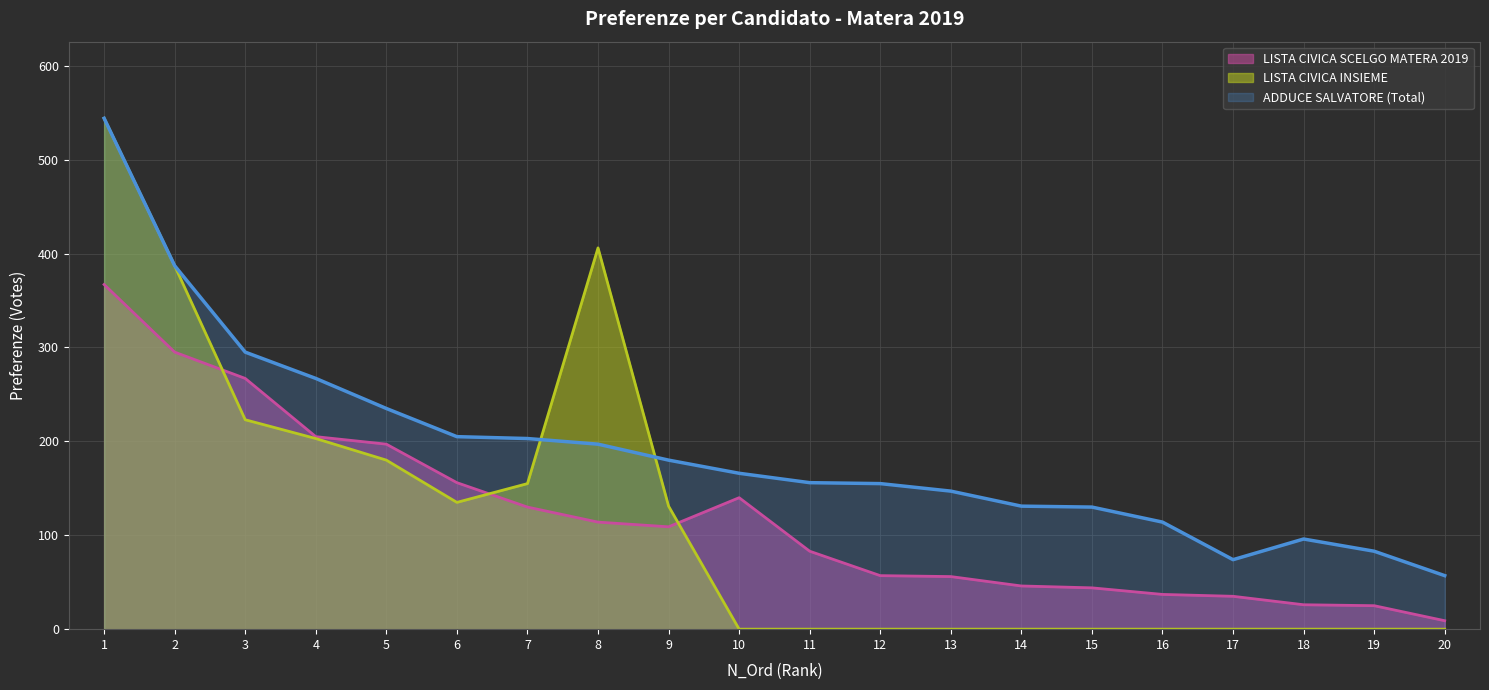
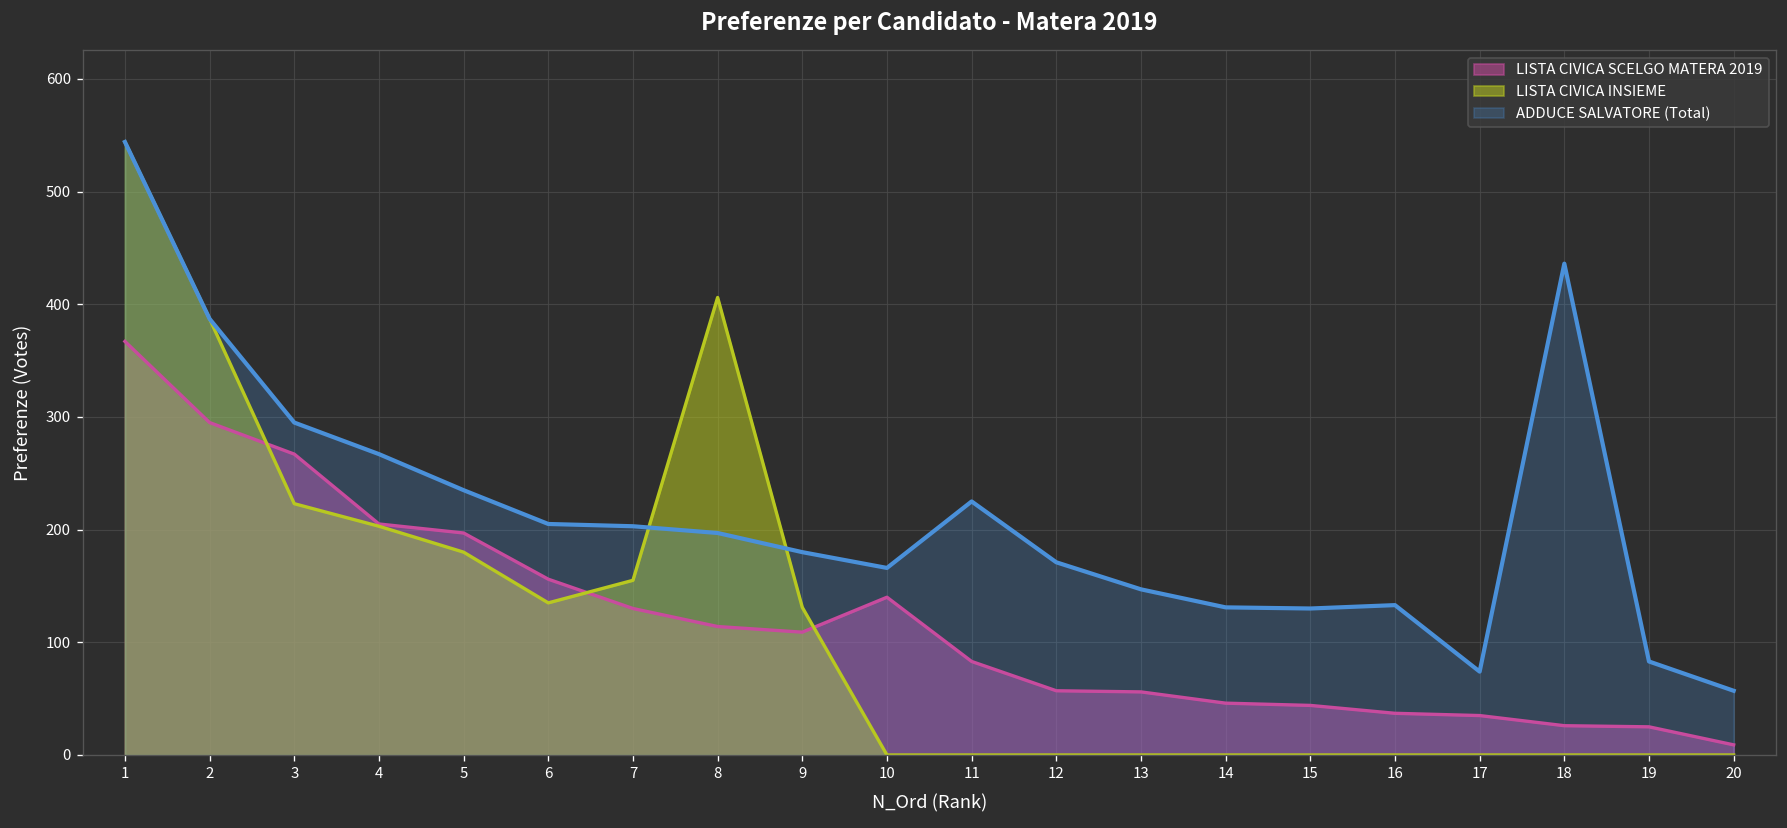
ADDUCE SALVATORE (Total), 11: 160 -> 230
ADDUCE SALVATORE (Total), 12: 160 -> 170
ADDUCE SALVATORE (Total), 16: 110 -> 130
ADDUCE SALVATORE (Total), 18: 100 -> 440
